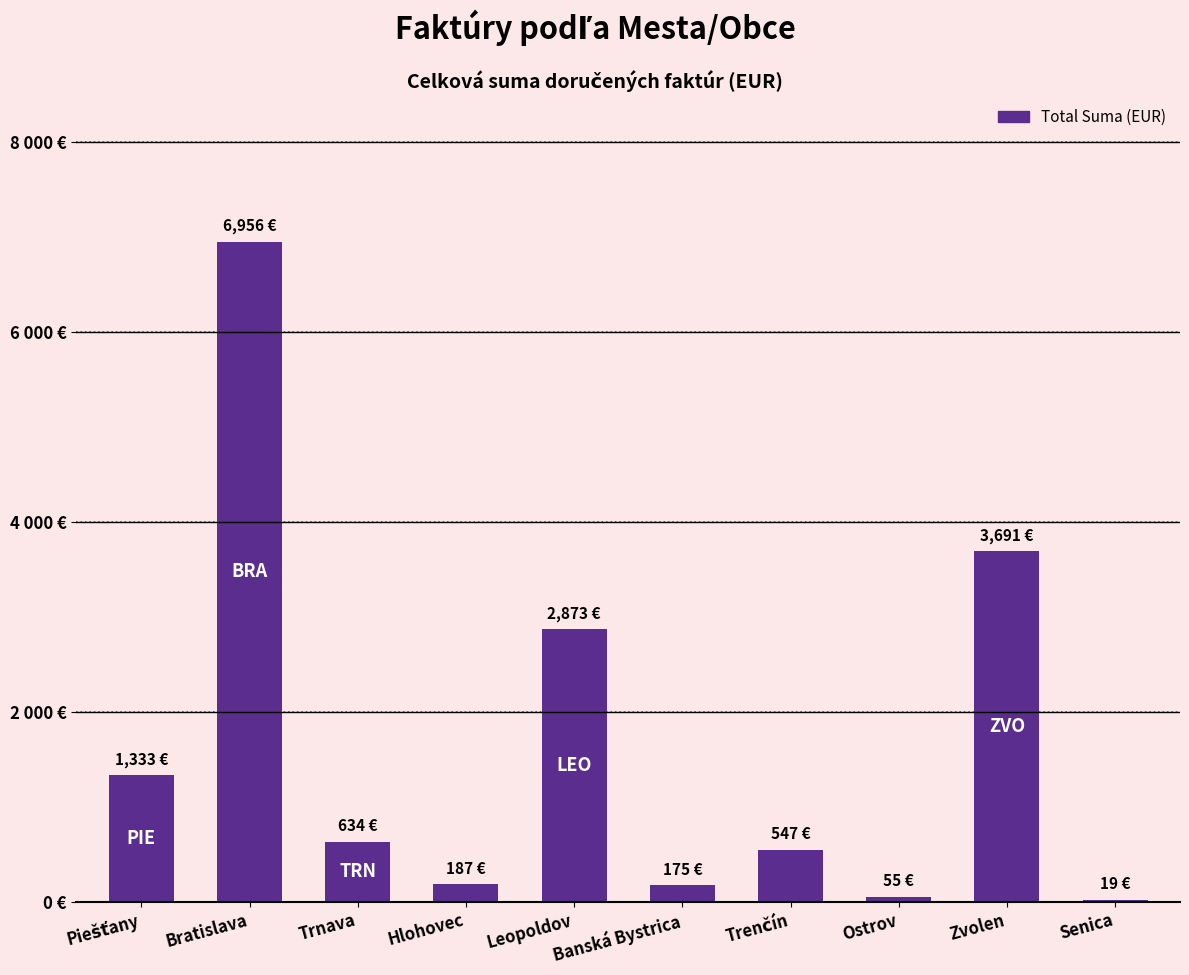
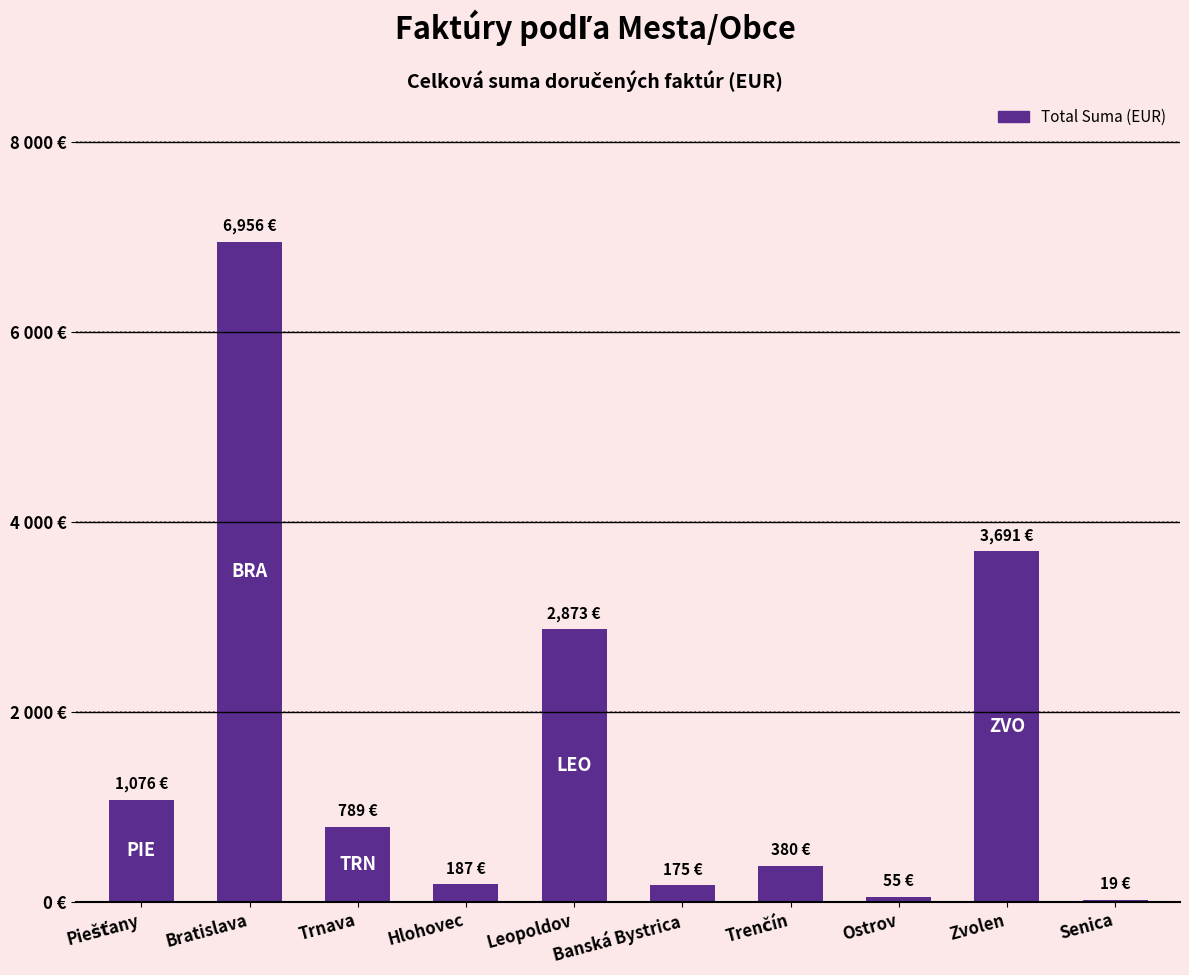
Piešťany: 1,333 -> 1,076
Trnava: 634 -> 789
Trenčín: 547 -> 380
